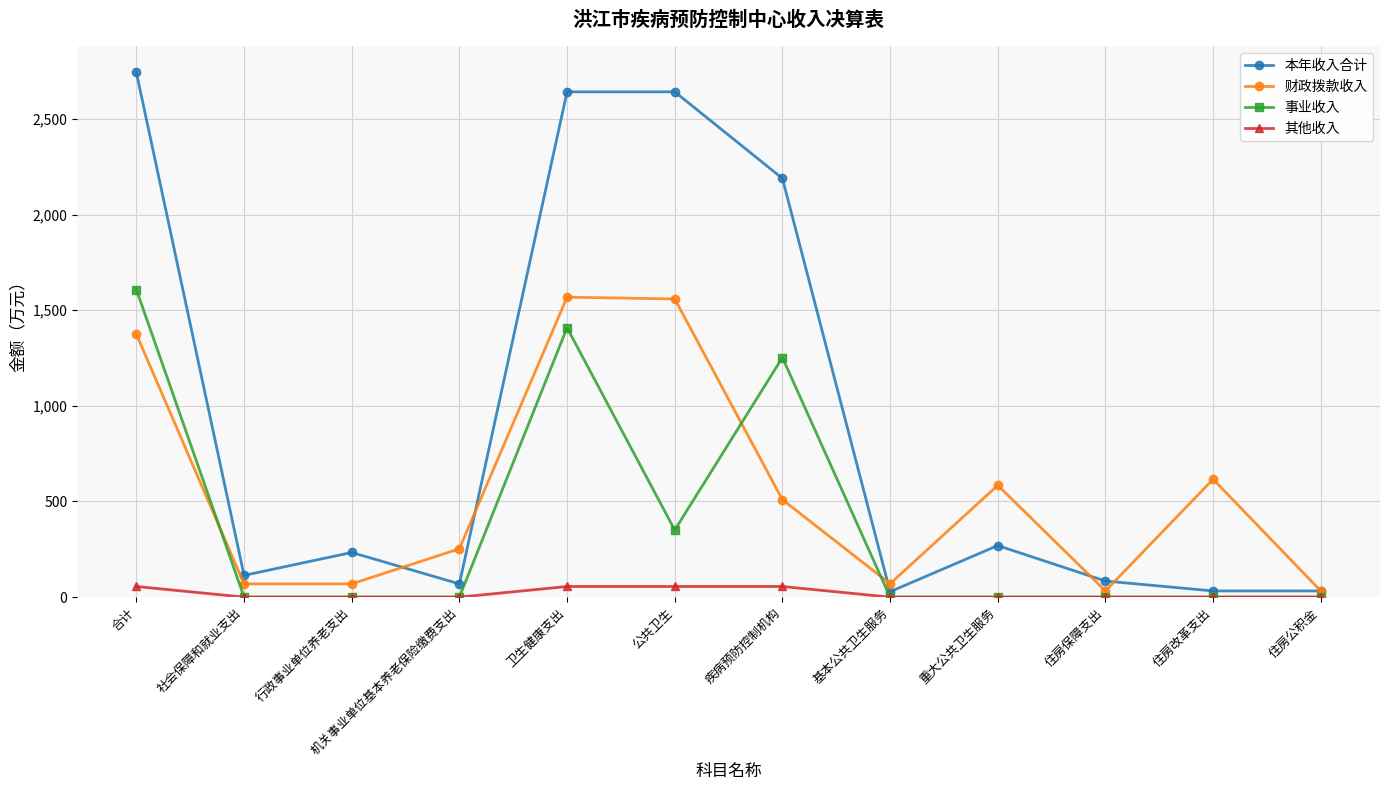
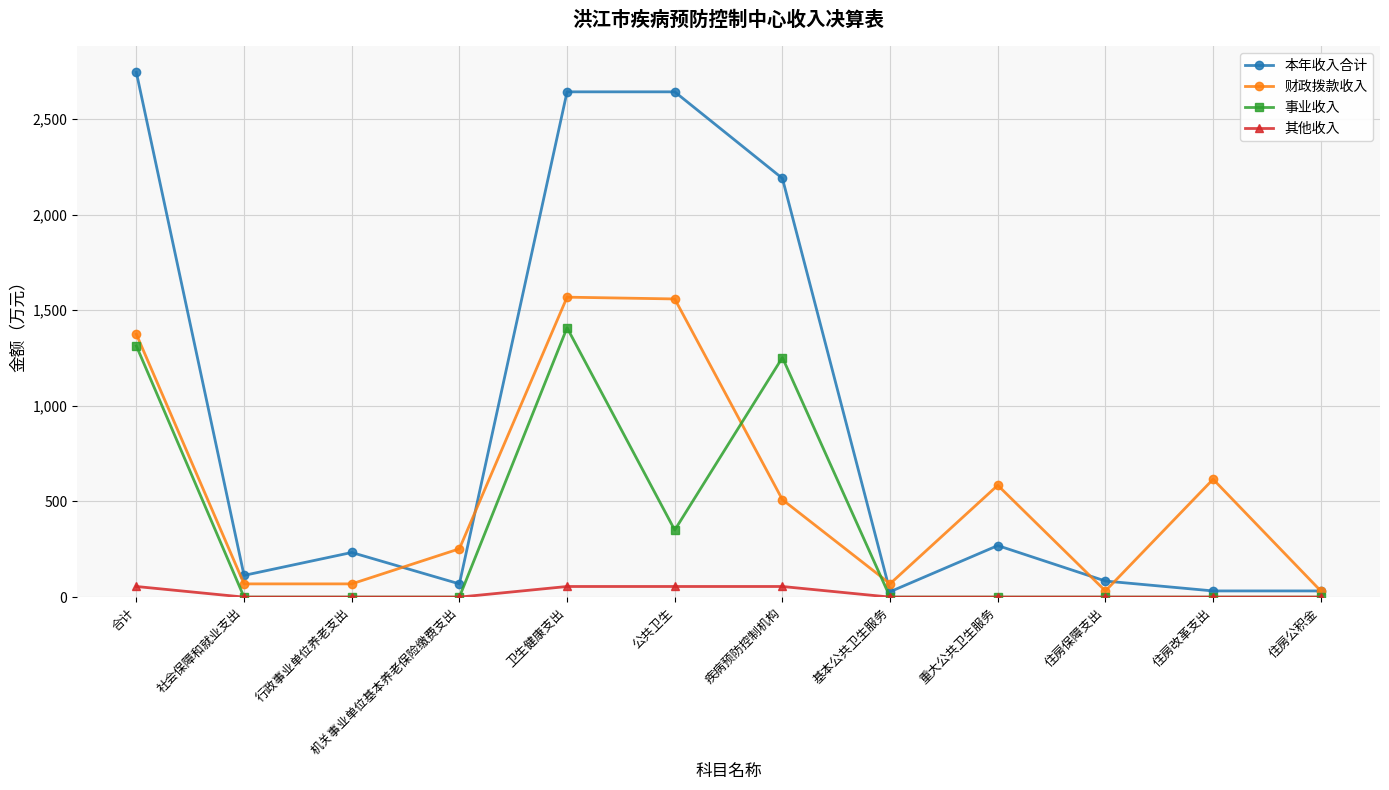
事业收入, 合计: 1,610 -> 1,310
